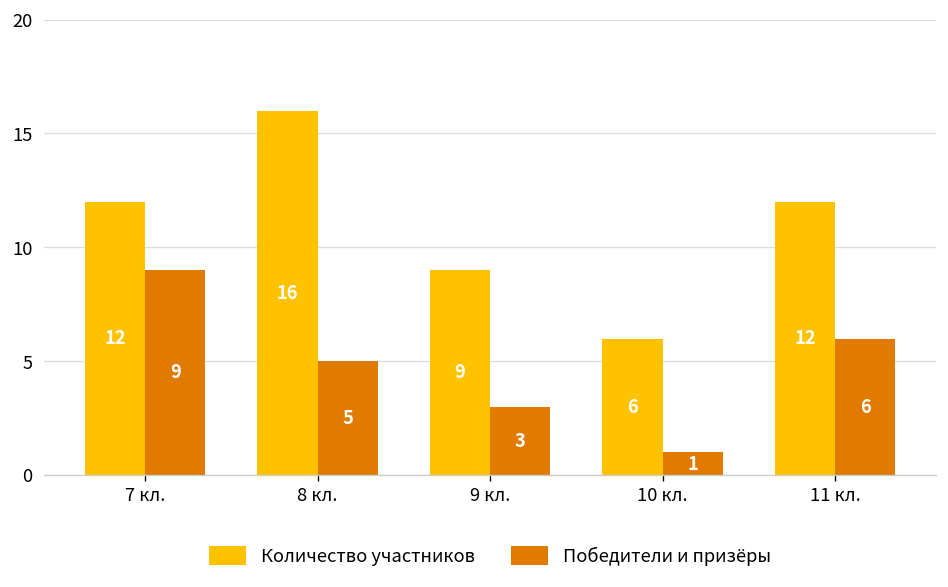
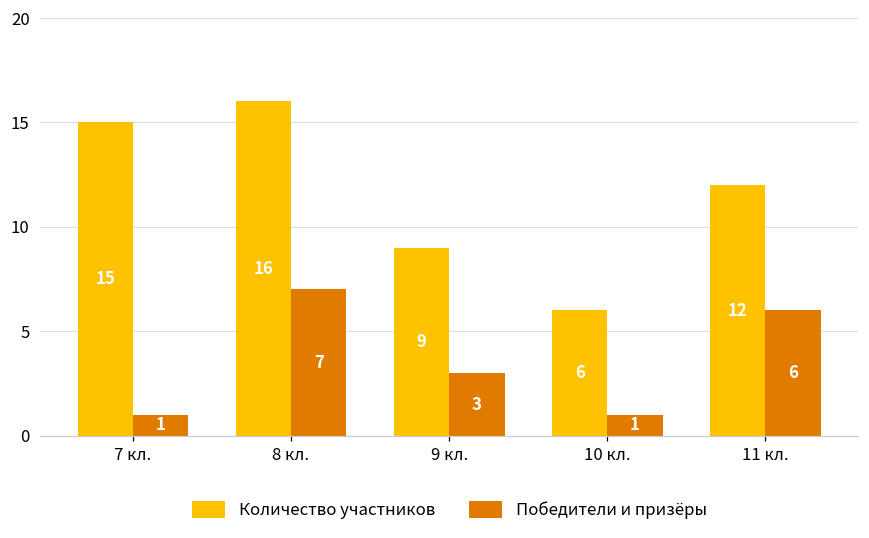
Количество участников, 7 кл.: 12 -> 15
Победители и призёры, 7 кл.: 9 -> 1
Победители и призёры, 8 кл.: 5 -> 7
